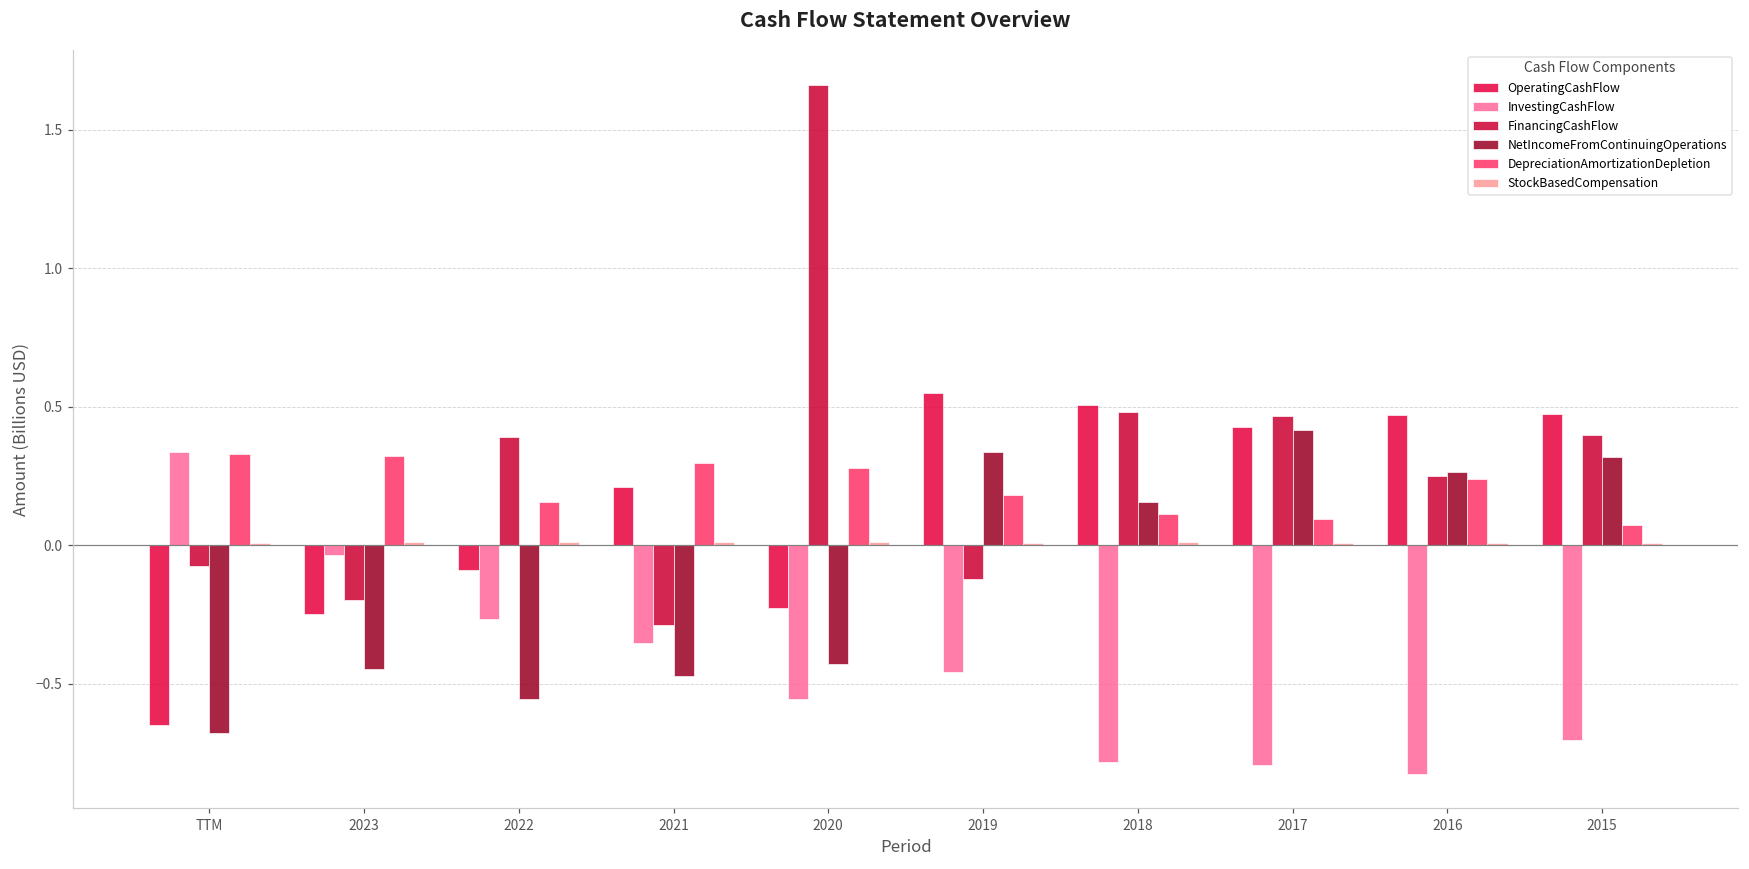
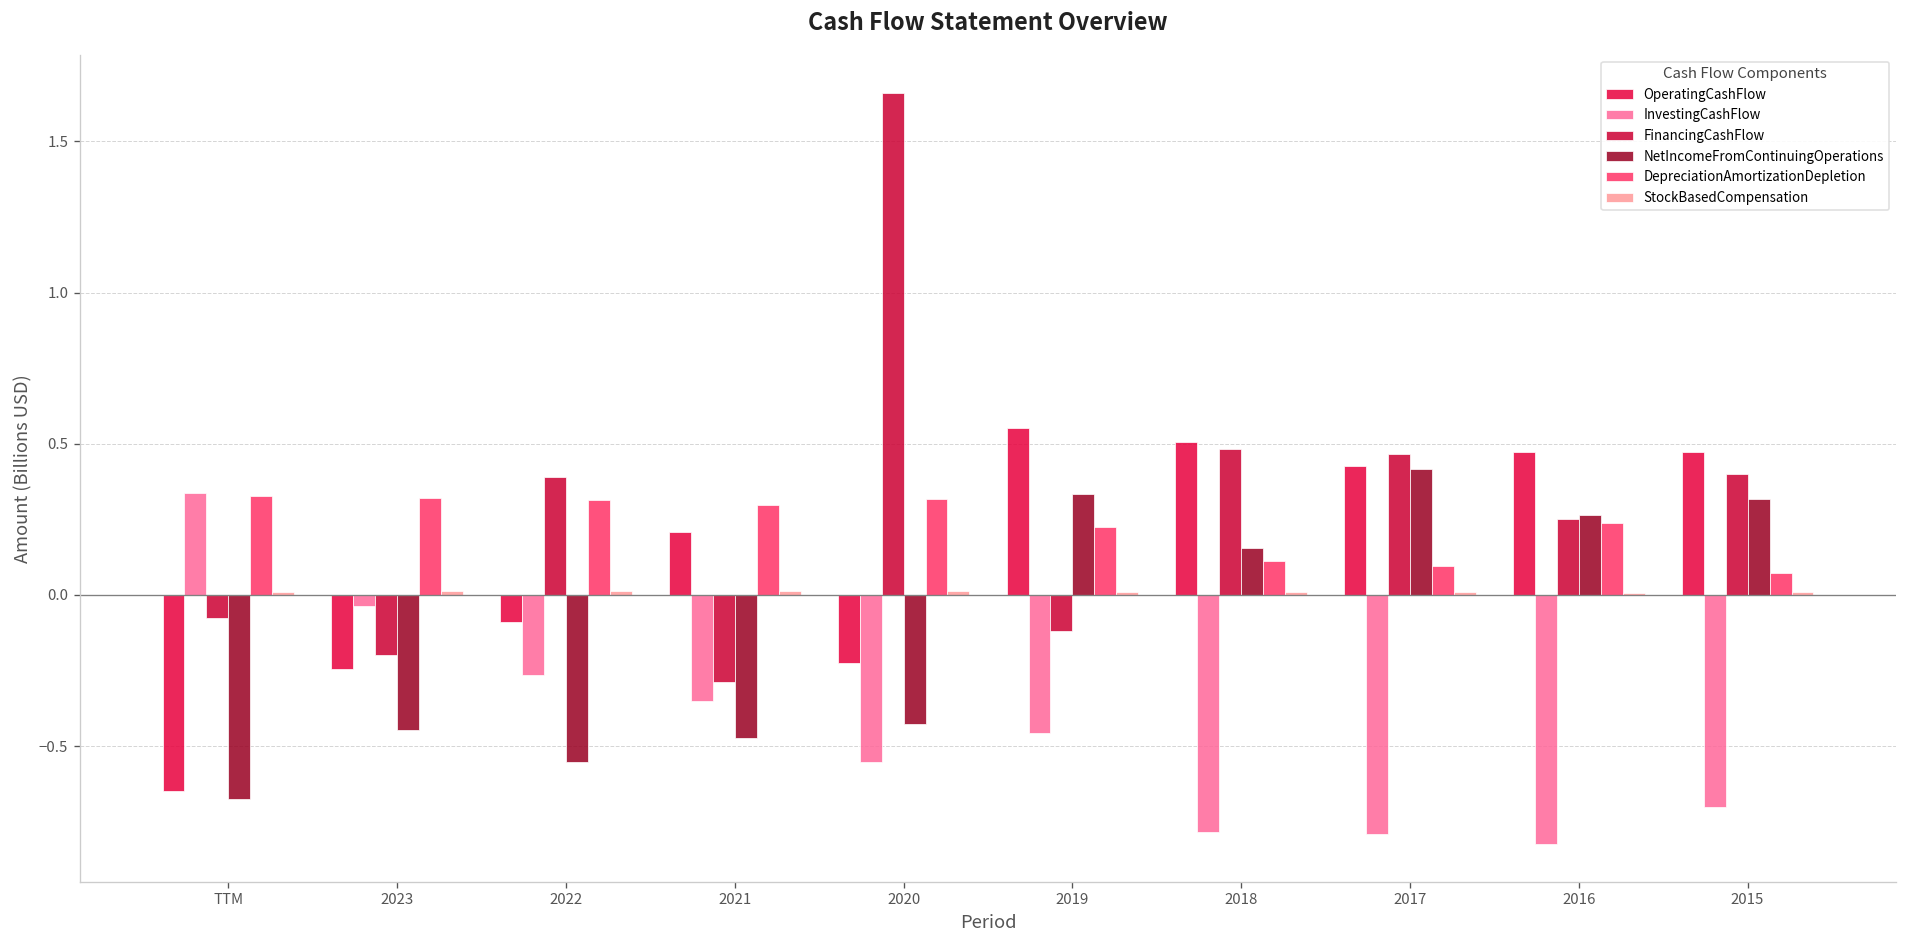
DepreciationAmortizationDepletion, 2022: 0.16 -> 0.31
DepreciationAmortizationDepletion, 2020: 0.28 -> 0.32
DepreciationAmortizationDepletion, 2019: 0.18 -> 0.23
